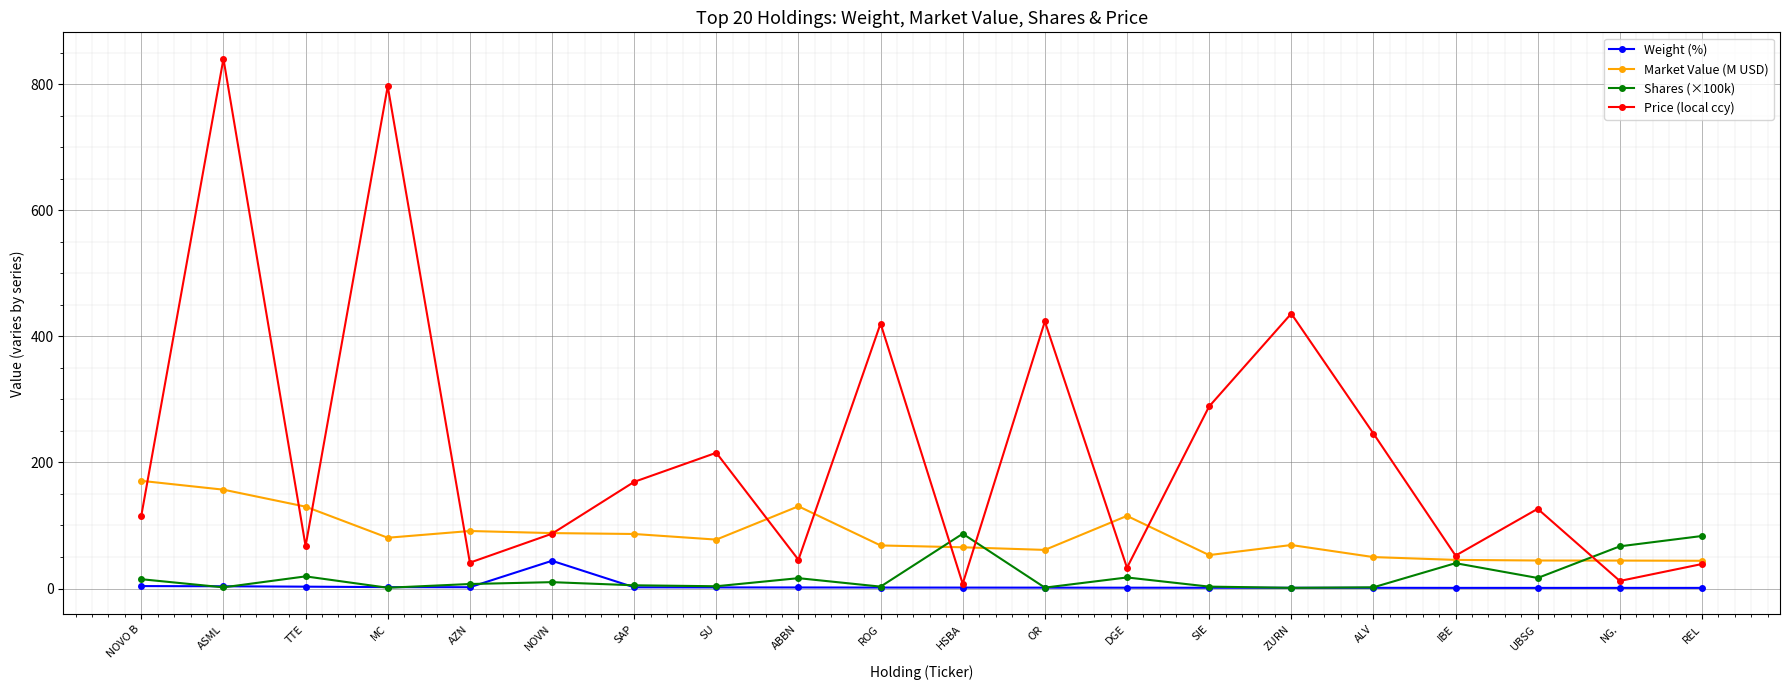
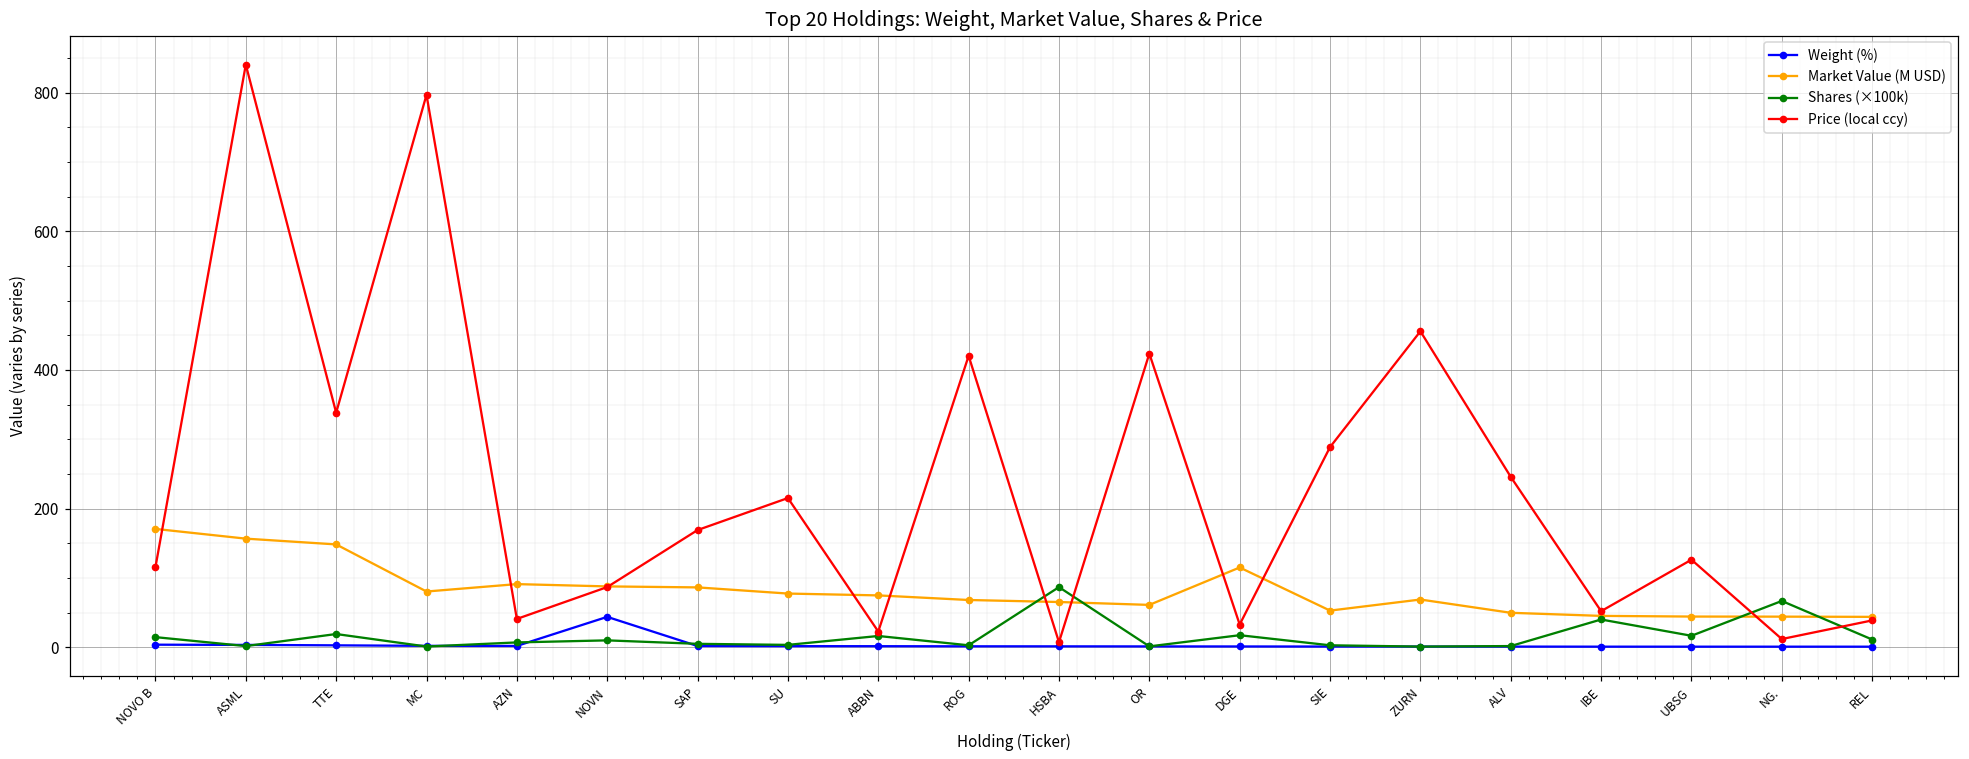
Market Value (M USD), TTE: 130 -> 150
Price (local ccy), TTE: 70 -> 340
Market Value (M USD), ABBN: 130 -> 70
Price (local ccy), ABBN: 50 -> 20
Price (local ccy), ZURN: 440 -> 460
Shares (×100k), REL: 80 -> 10
